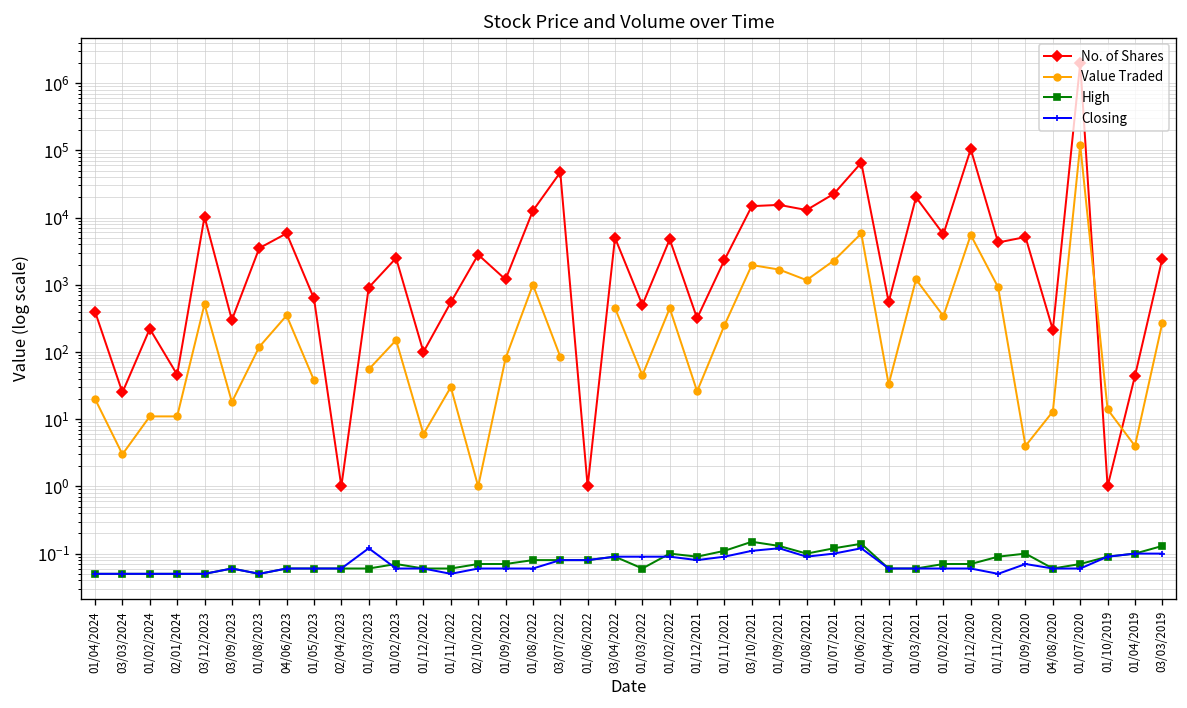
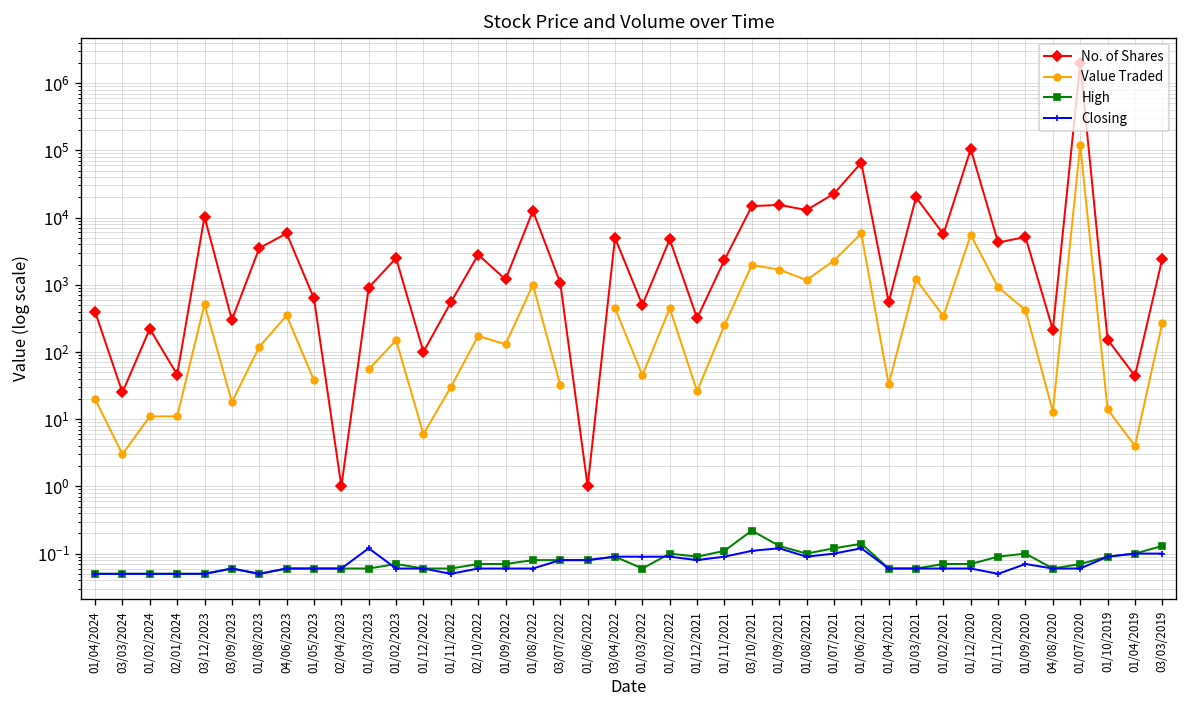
Value Traded, 02/10/2022: 1 -> 170
Value Traded, 01/09/2022: 80 -> 130
No. of Shares, 03/07/2022: 50000 -> 1100
Value Traded, 03/07/2022: 90 -> 30
High, 03/10/2021: 0.15 -> 0.22
Value Traded, 01/09/2020: 4 -> 400
No. of Shares, 01/10/2019: 1 -> 150
